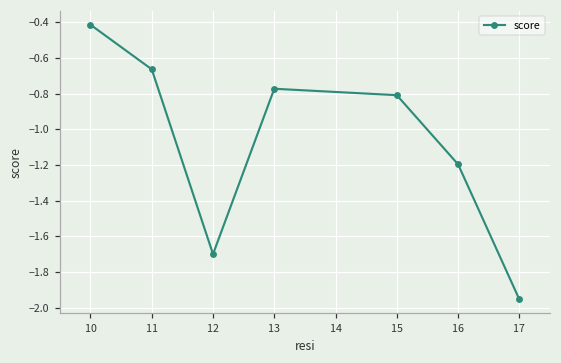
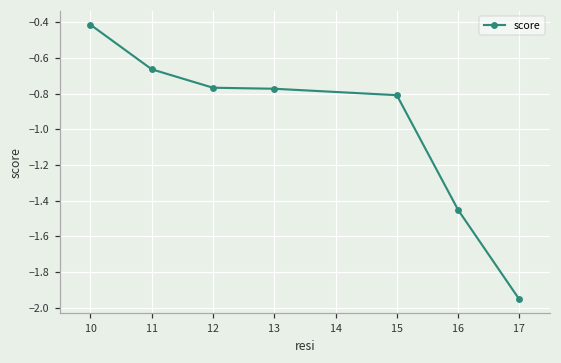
12: -1.70 -> -0.77
16: -1.20 -> -1.45
